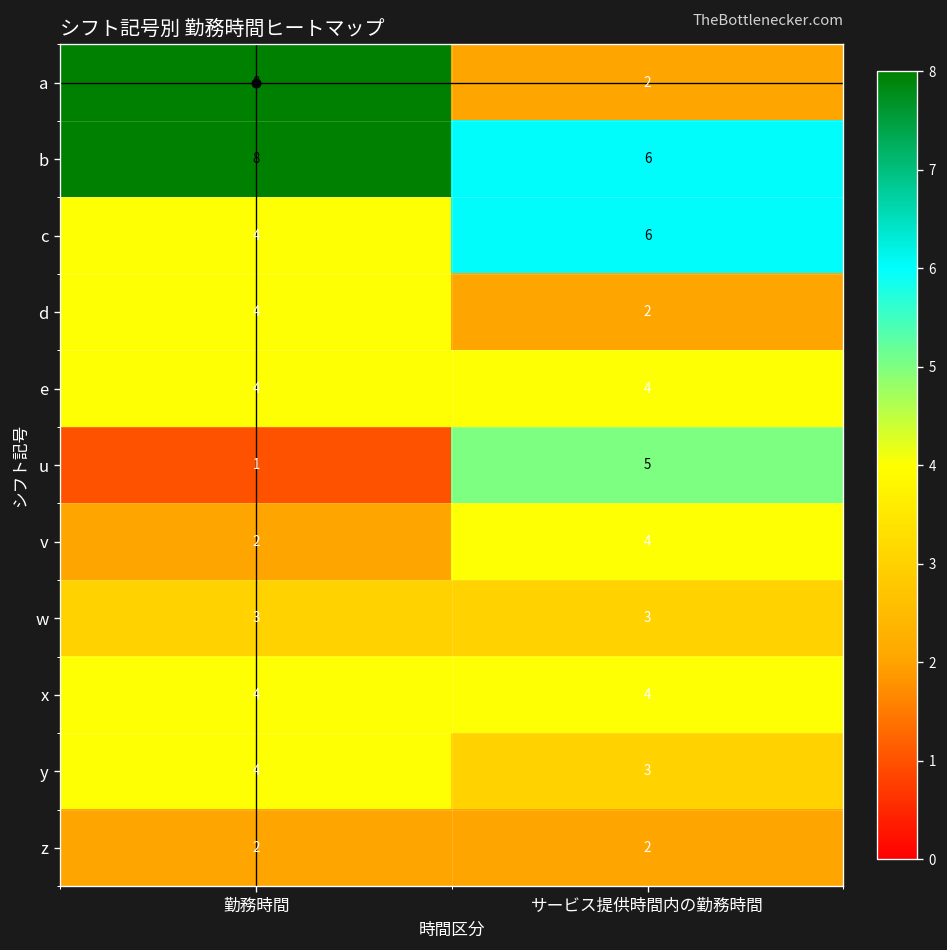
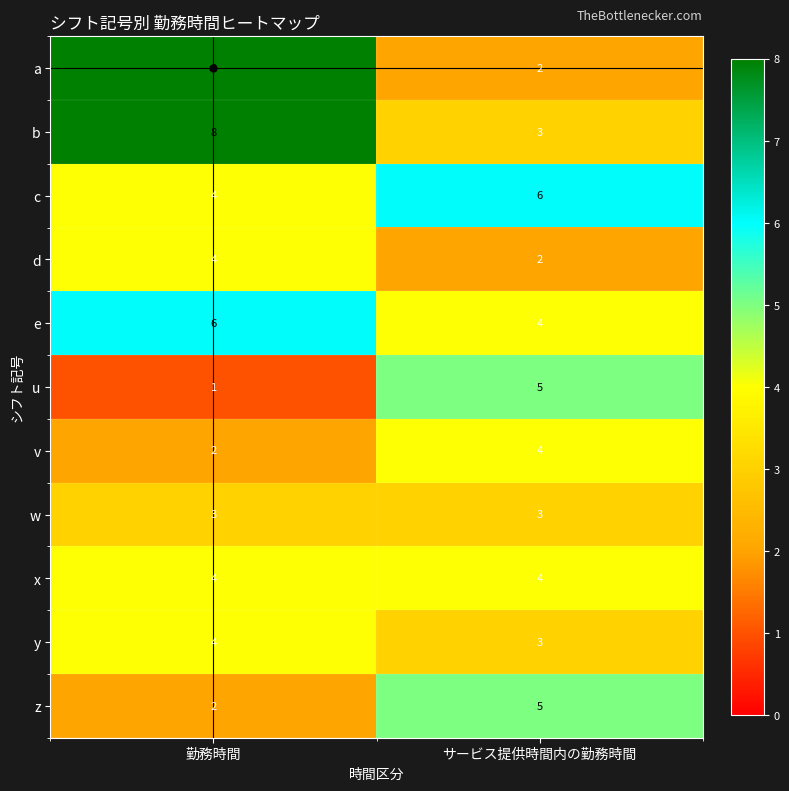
b, サービス提供時間内の勤務時間: 6 -> 3
e, 勤務時間: 4 -> 6
z, サービス提供時間内の勤務時間: 2 -> 5
